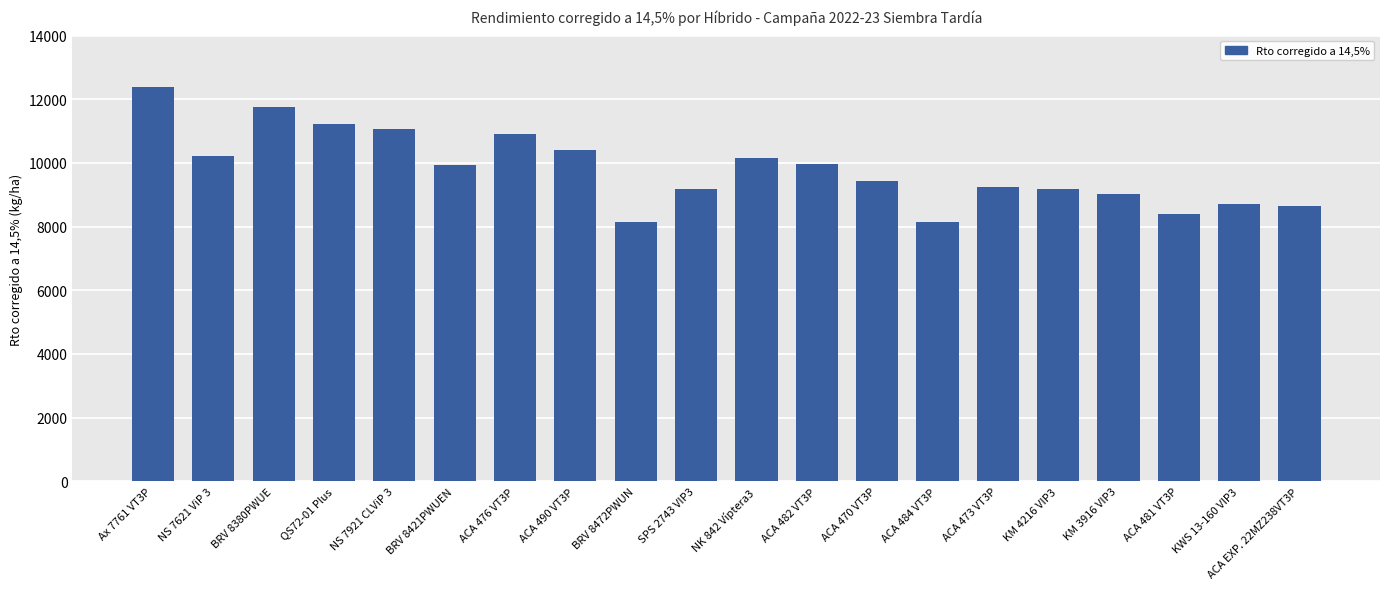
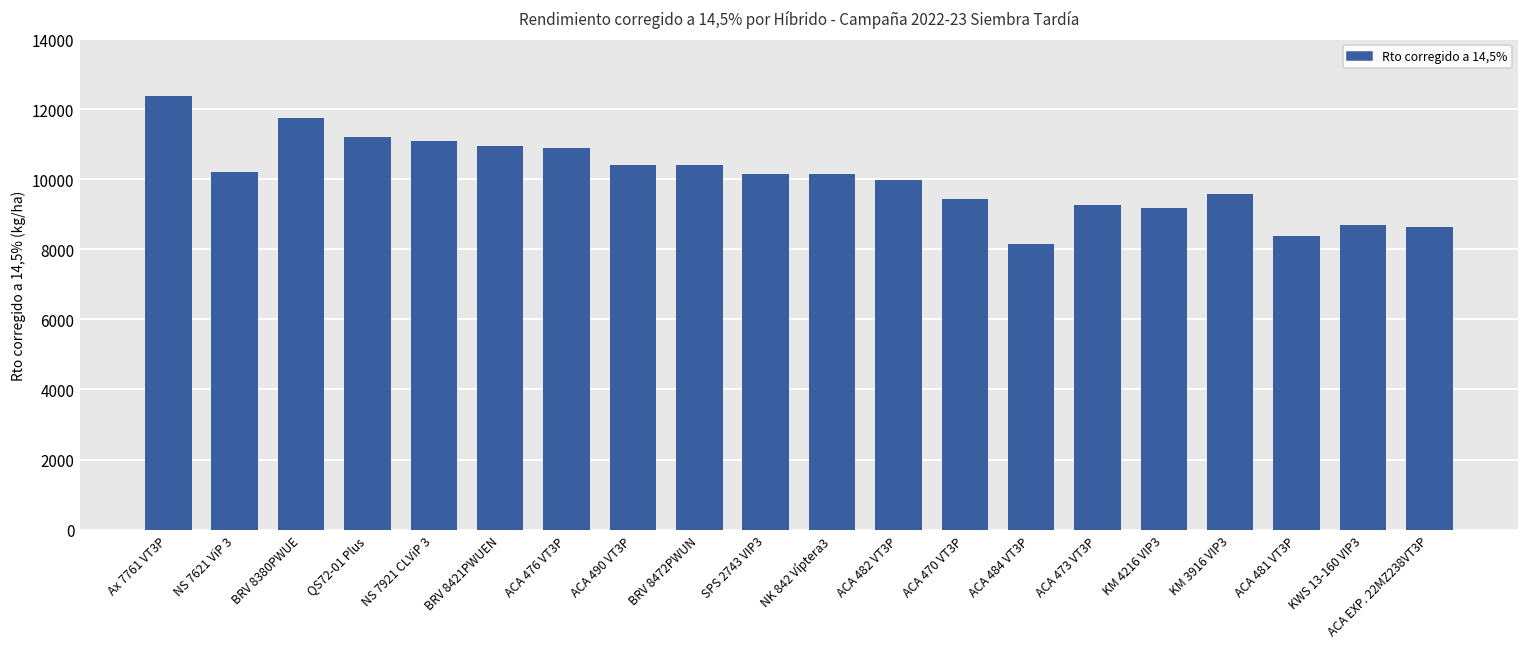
BRV 8421PWUEN: 9900 -> 11000
BRV 8472PWUN: 8200 -> 10400
SPS 2743 VIP3: 9200 -> 10200
KM 3916 VIP3: 9000 -> 9600
